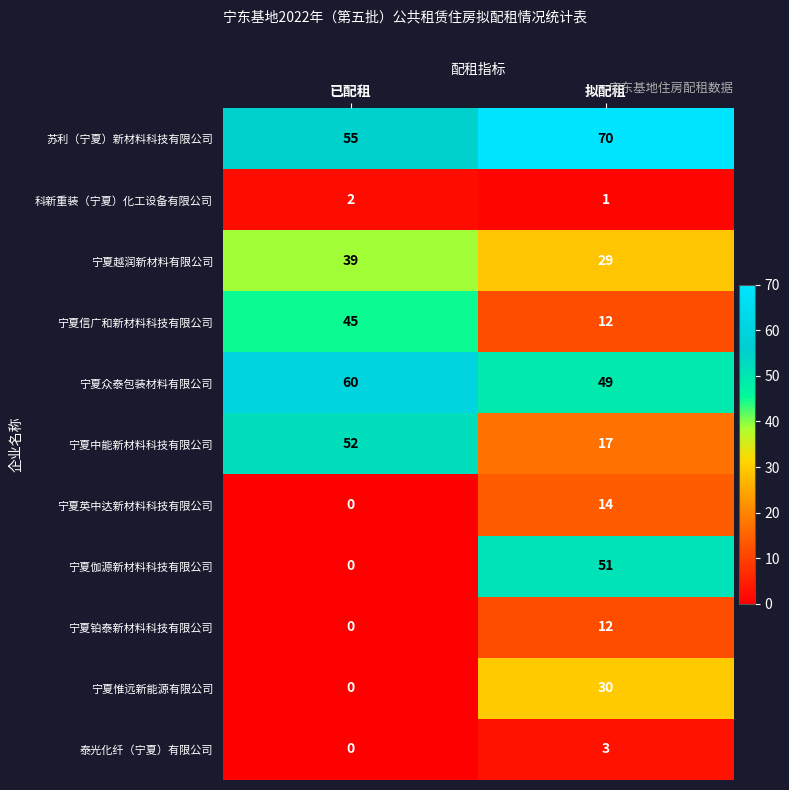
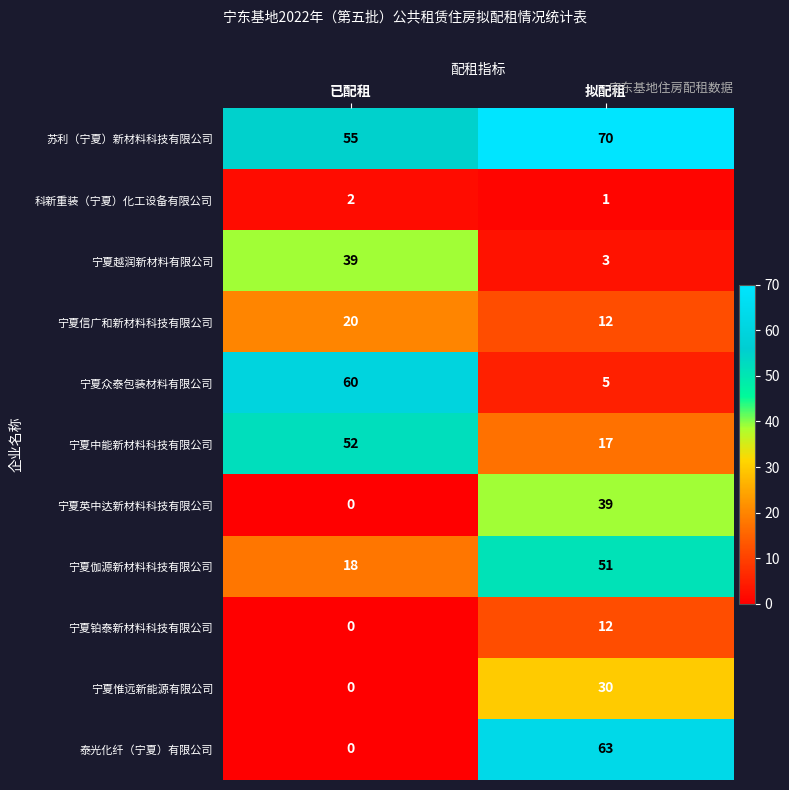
宁夏越润新材料有限公司, 拟配租: 29 -> 3
宁夏信广和新材料科技有限公司, 已配租: 45 -> 20
宁夏众泰包装材料有限公司, 拟配租: 49 -> 5
宁夏英中达新材料科技有限公司, 拟配租: 14 -> 39
宁夏伽源新材料科技有限公司, 已配租: 0 -> 18
泰光化纤（宁夏）有限公司, 拟配租: 3 -> 63
